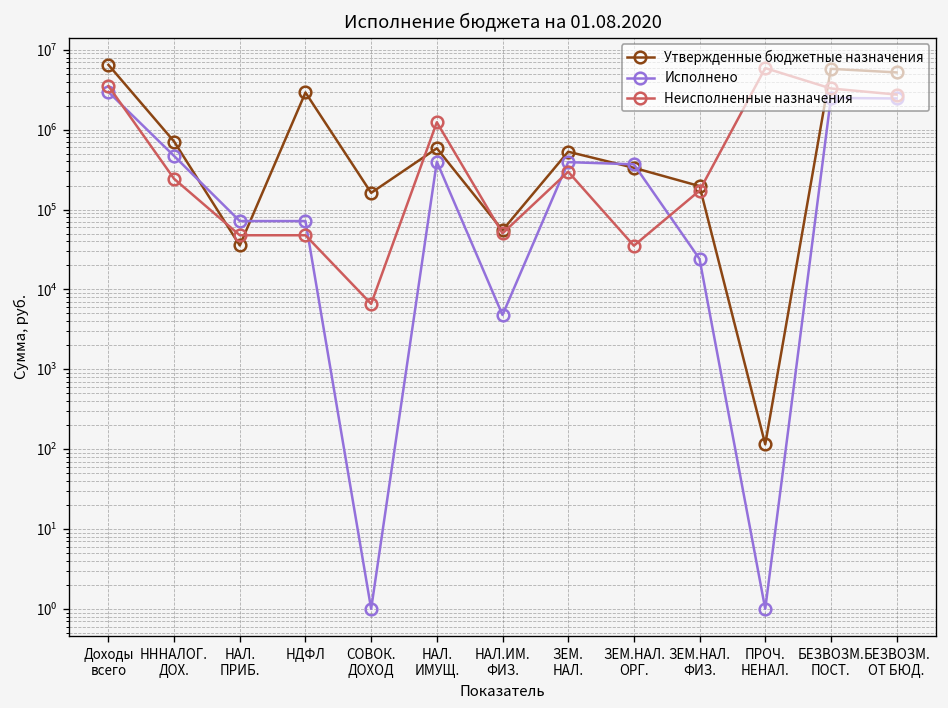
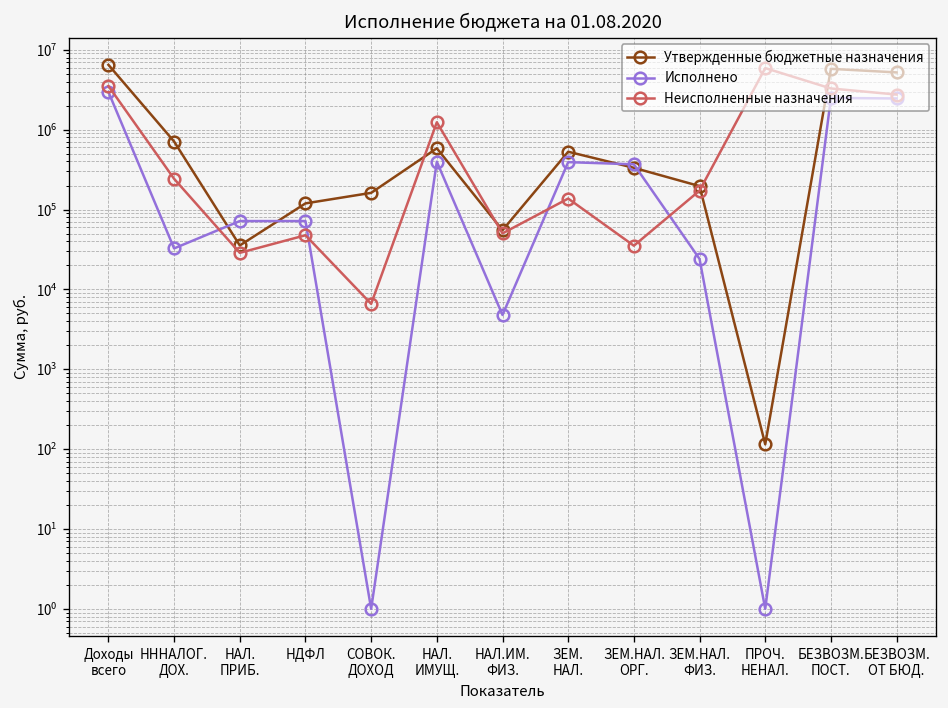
Исполнено, НННАЛОГ. ДОХ.: 500000 -> 30000
Неисполненные назначения, НАЛ. ПРИБ.: 50000 -> 29000
Утвержденные бюджетные назначения, НДФЛ: 3000000 -> 120000
Неисполненные назначения, ЗЕМ. НАЛ.: 300000 -> 140000
